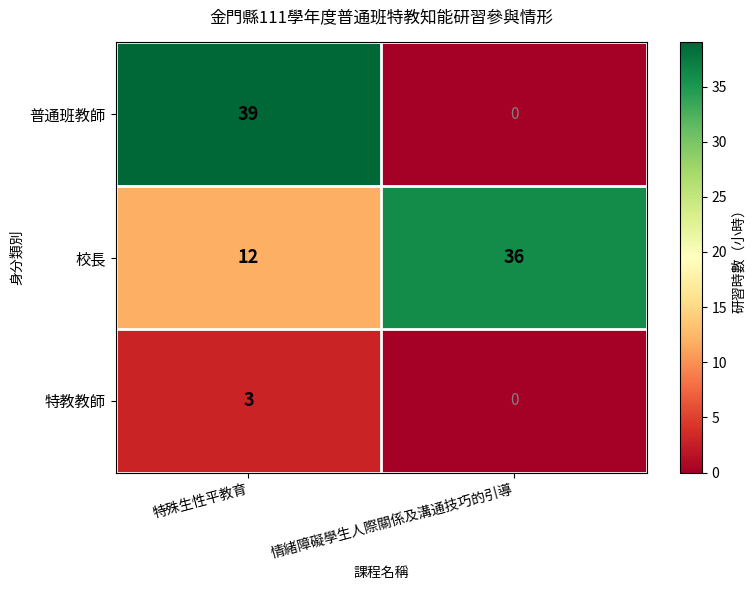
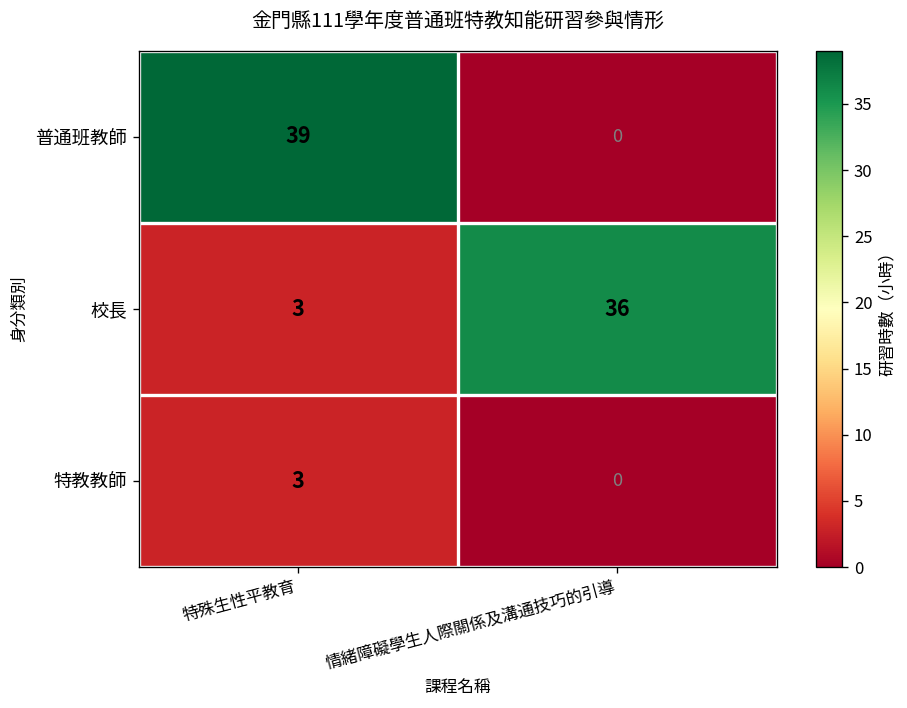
校長, 特殊生性平教育: 12 -> 3
